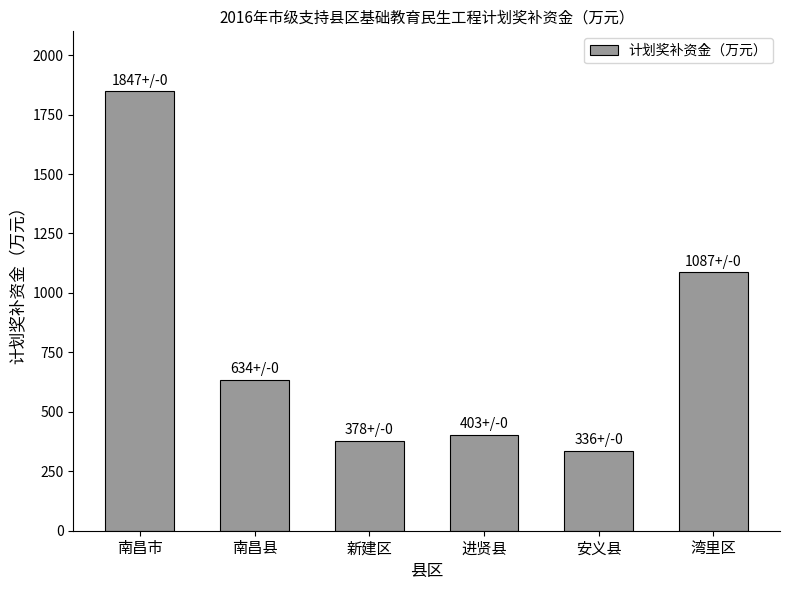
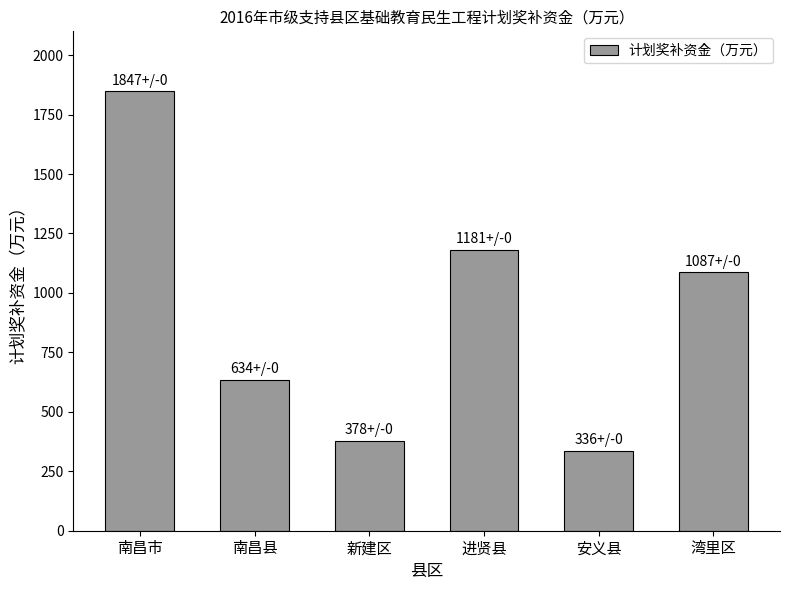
进贤县: 403+/ -> 1181+/
